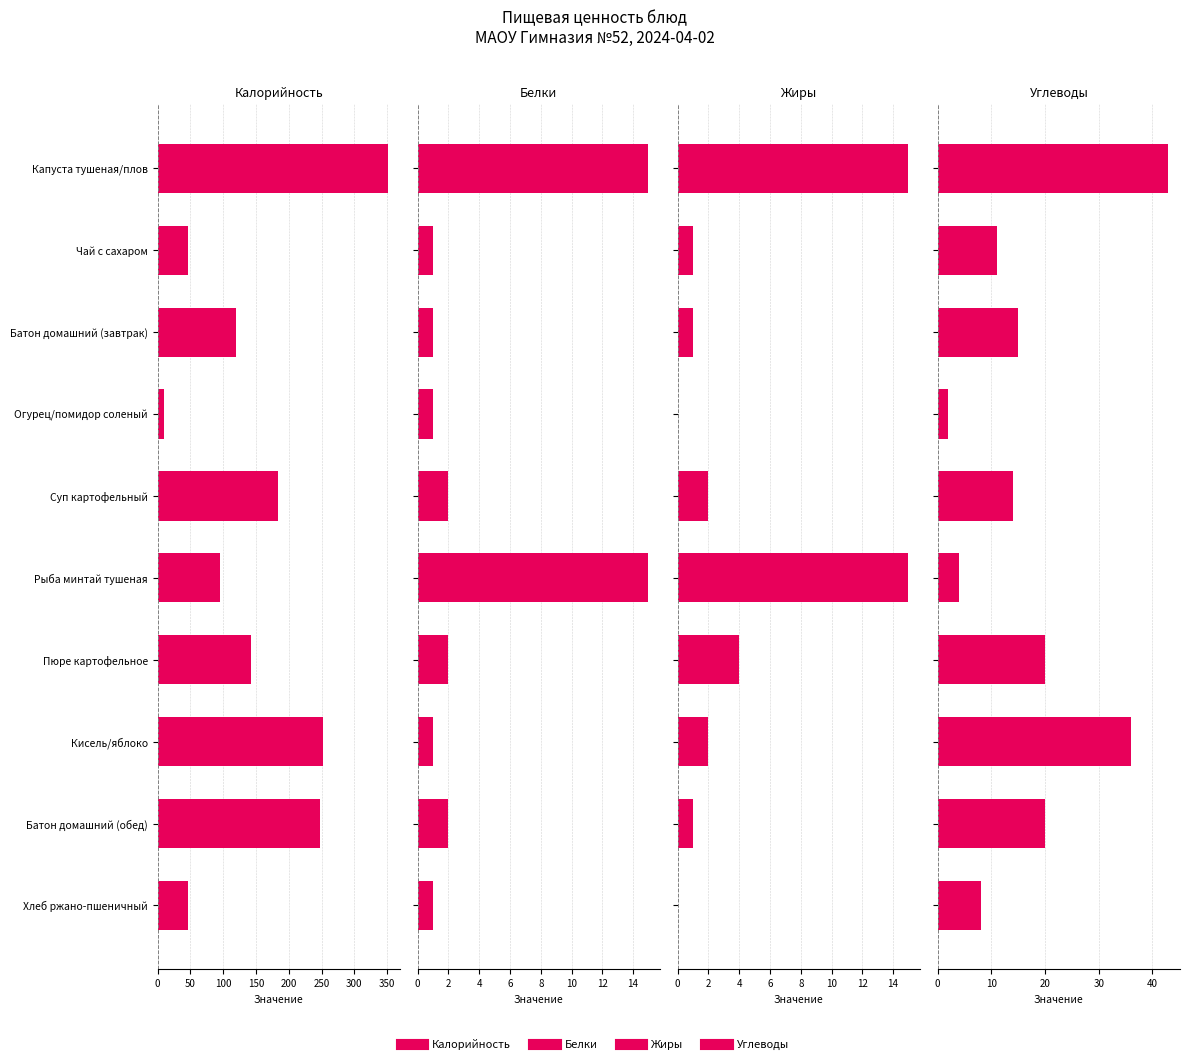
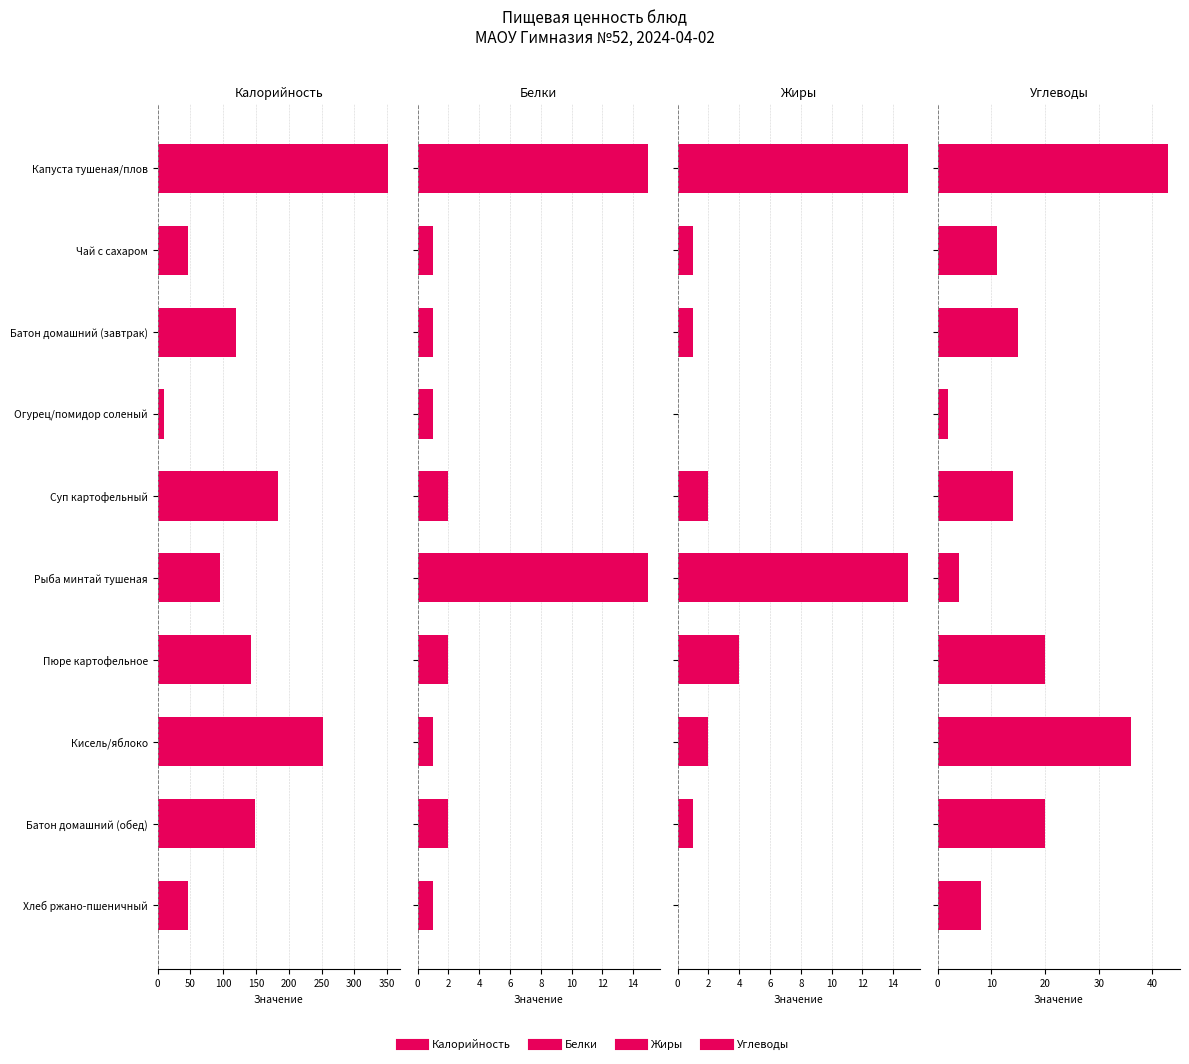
Калорийность, Батон домашний (обед): 250 -> 150
